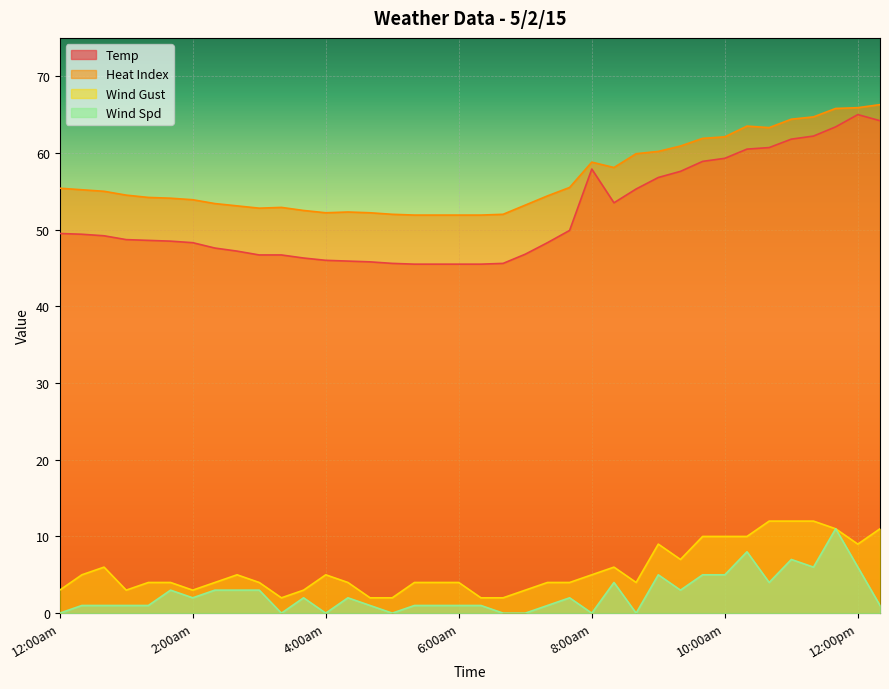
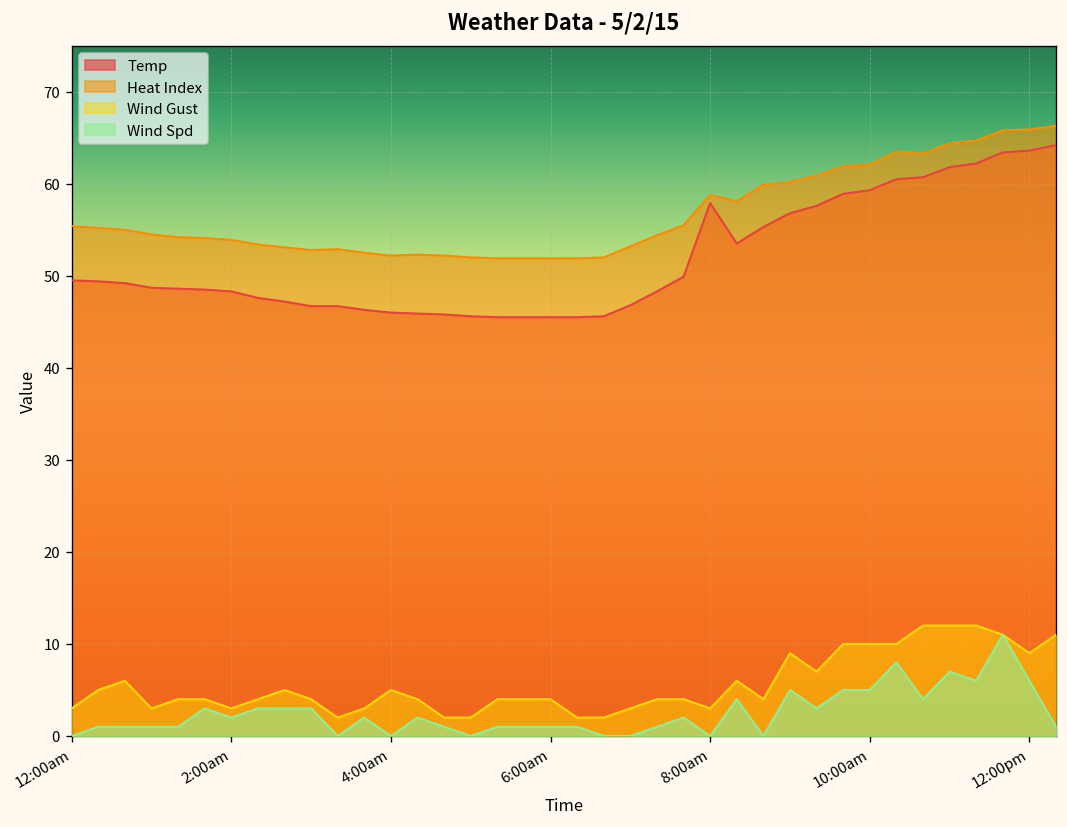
Wind Gust, 8:00am: 5 -> 3
Temp, 12:00pm: 65 -> 64
